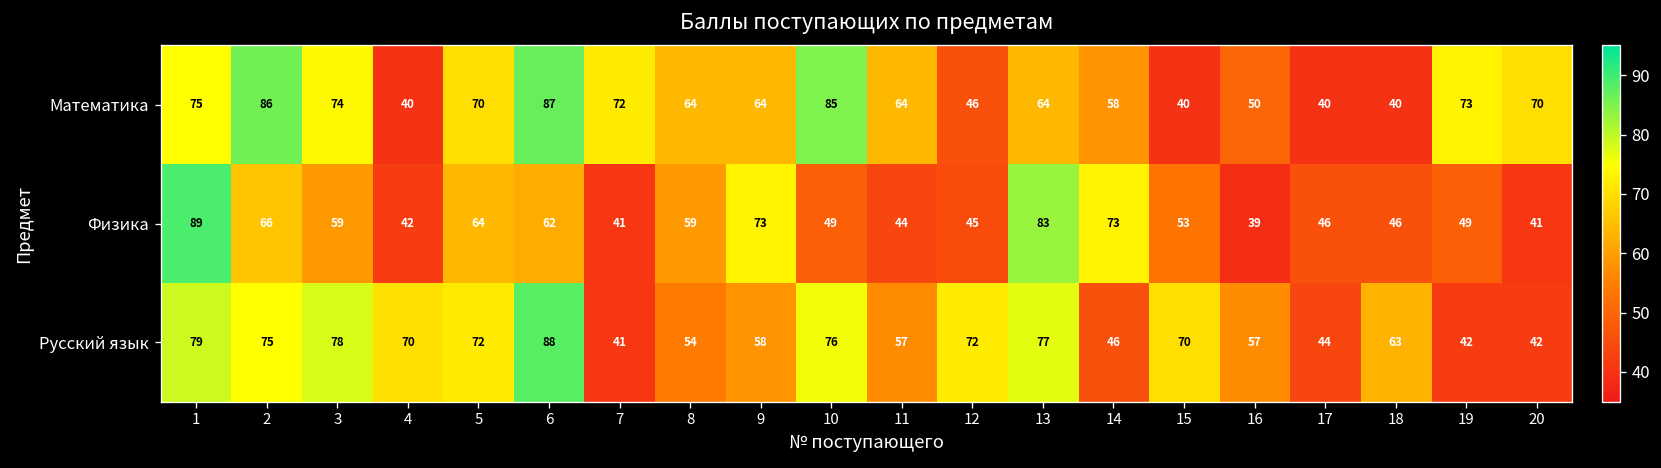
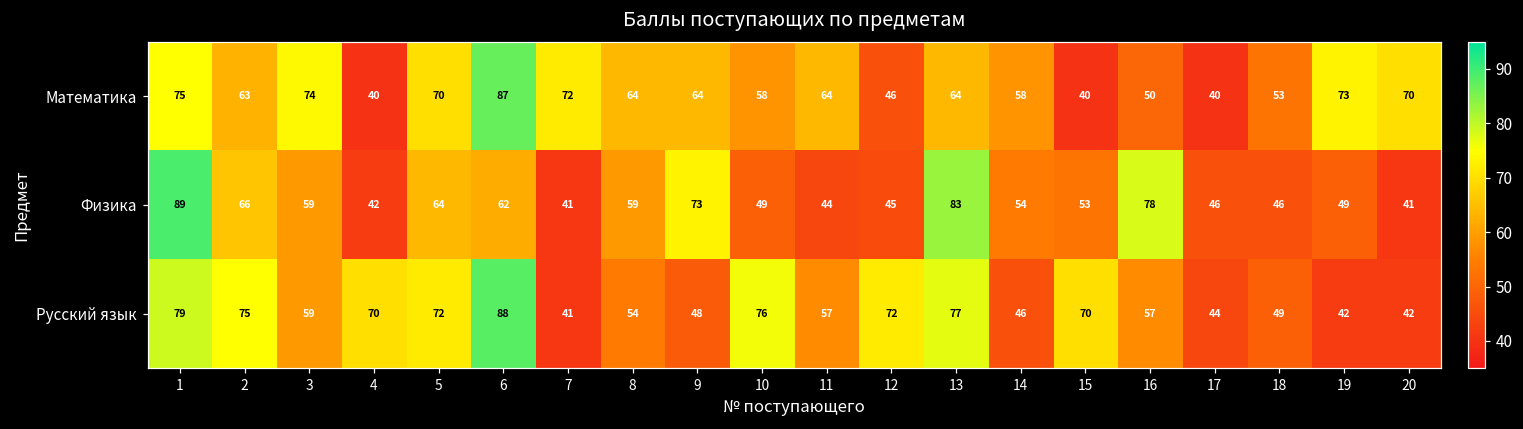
Математика, 2: 86 -> 63
Математика, 10: 85 -> 58
Математика, 18: 40 -> 53
Физика, 14: 73 -> 54
Физика, 16: 39 -> 78
Русский язык, 3: 78 -> 59
Русский язык, 9: 58 -> 48
Русский язык, 18: 63 -> 49
